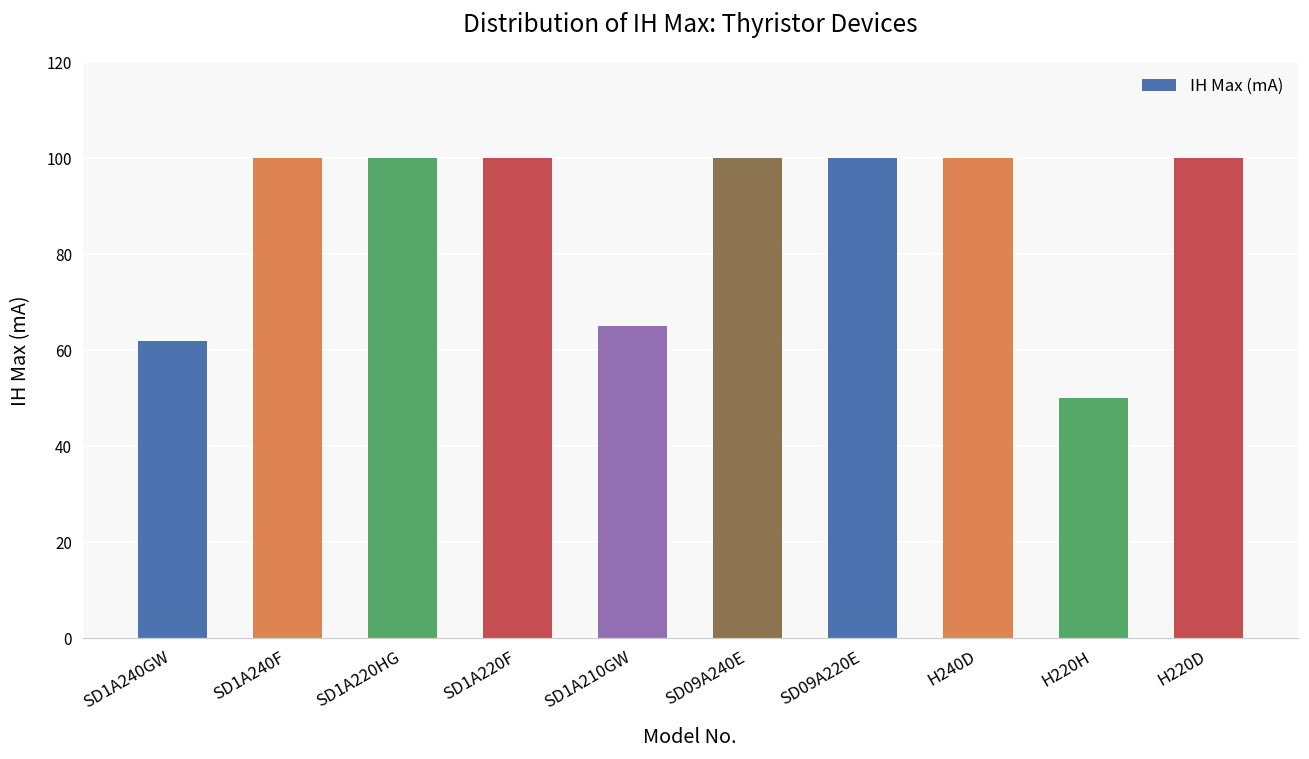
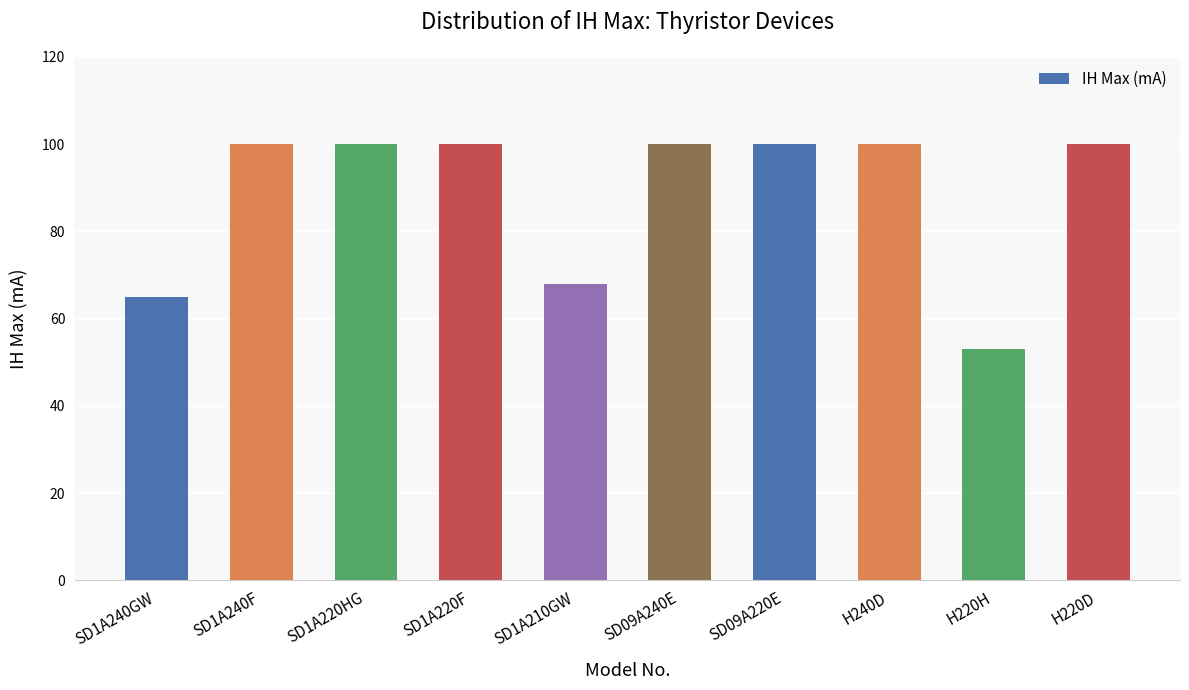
SD1A240GW: 62 -> 65
SD1A210GW: 65 -> 68
H220H: 50 -> 53
